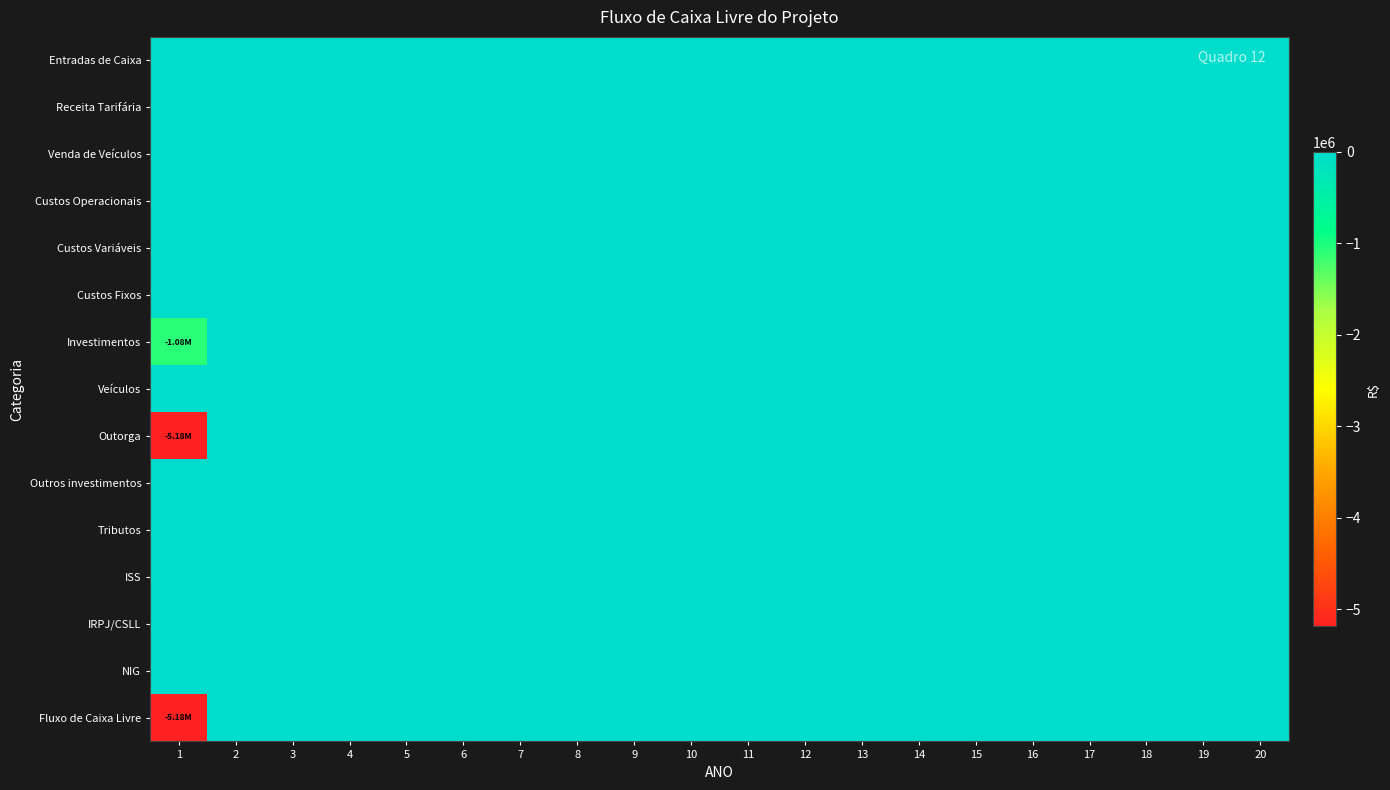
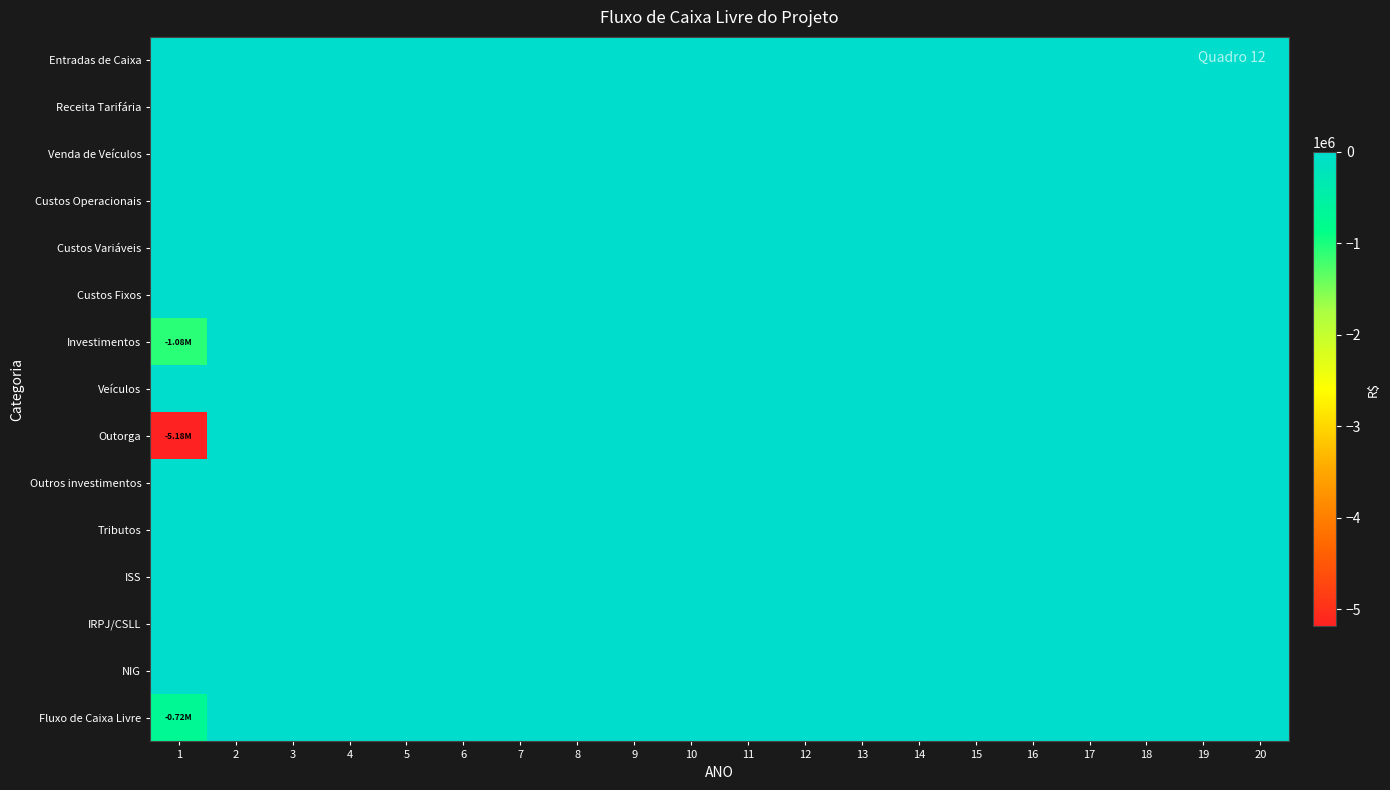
Fluxo de Caixa Livre, 1: -5.18M -> -0.72M
